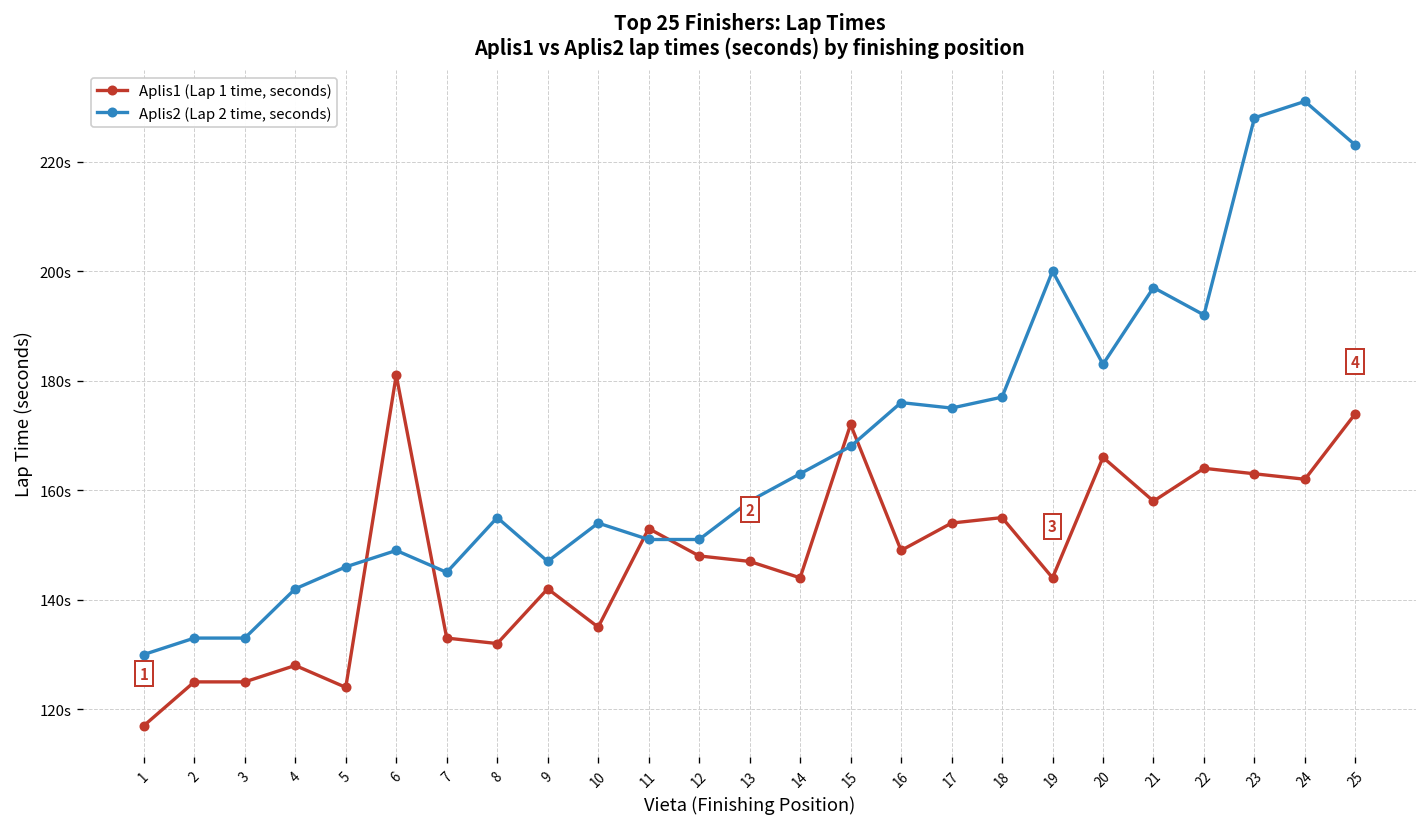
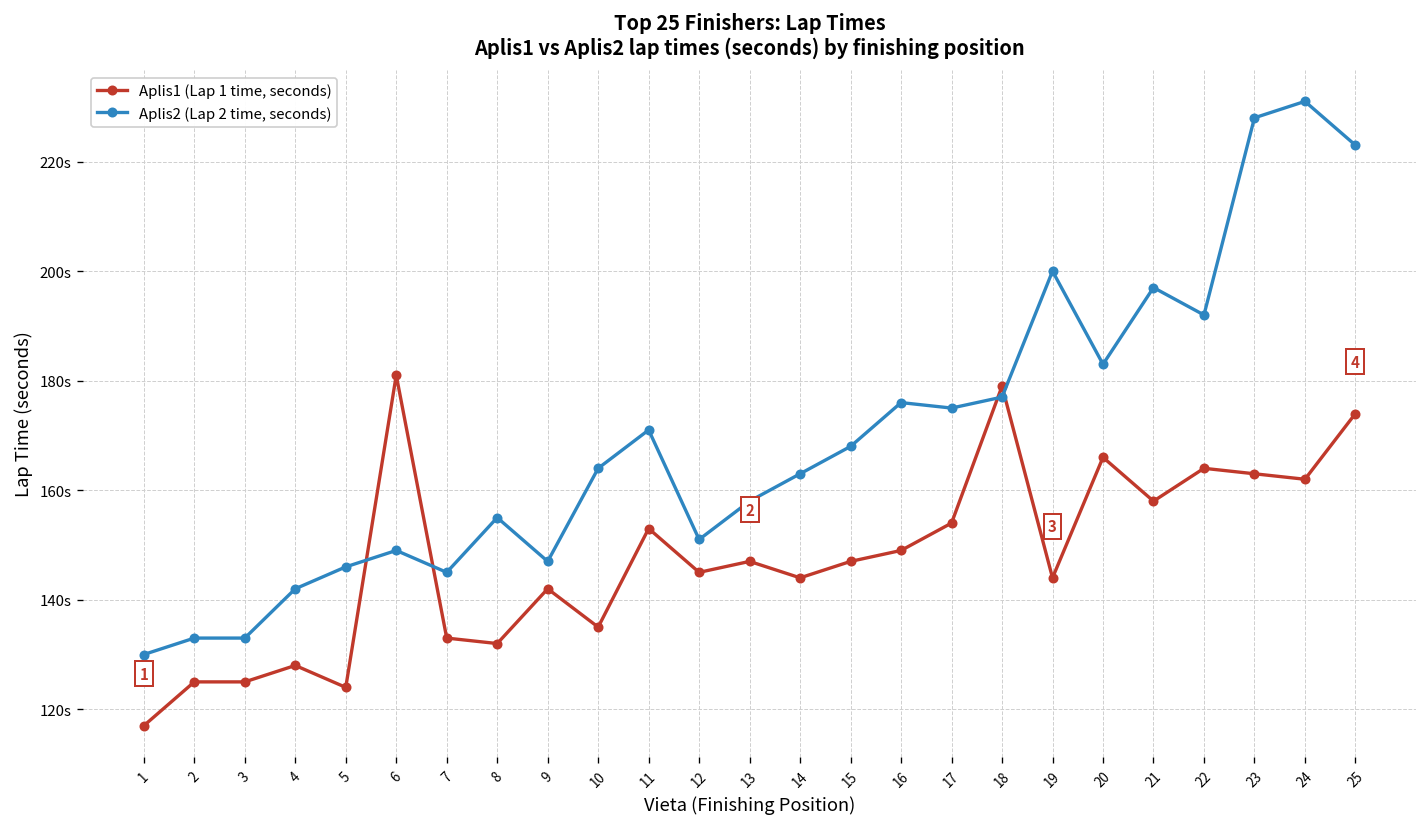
Aplis2 (Lap 2 time, seconds), 10: 154s -> 164s
Aplis2 (Lap 2 time, seconds), 11: 151s -> 171s
Aplis1 (Lap 1 time, seconds), 12: 148s -> 145s
Aplis1 (Lap 1 time, seconds), 15: 172s -> 147s
Aplis1 (Lap 1 time, seconds), 18: 155s -> 179s
